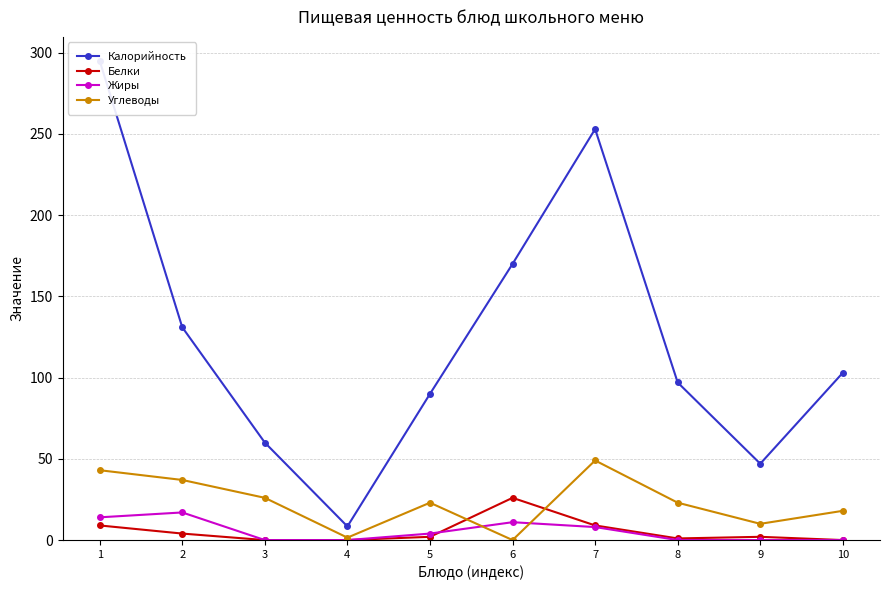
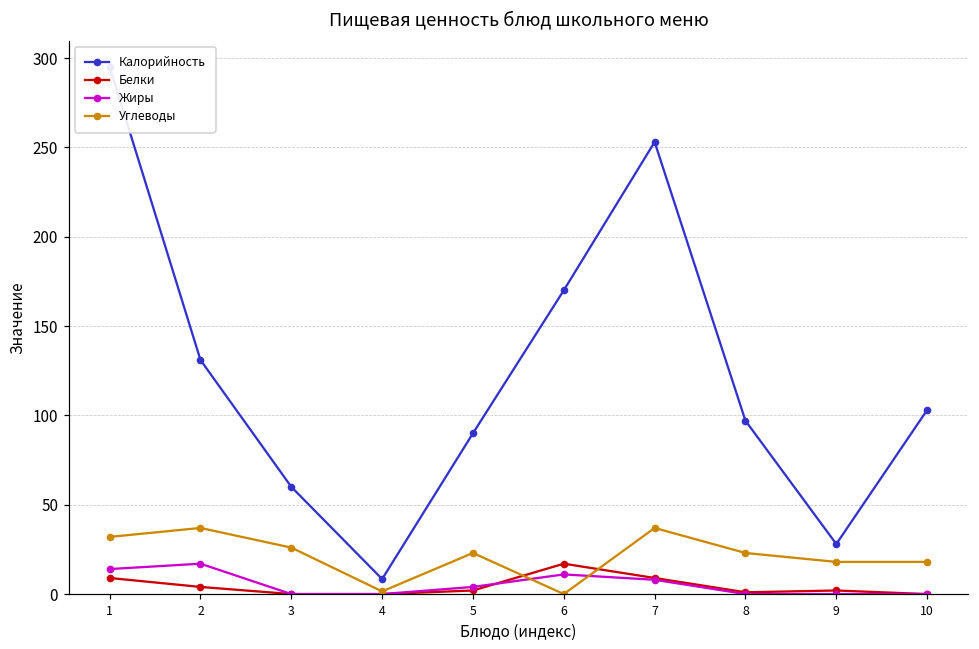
Углеводы, 1: 43 -> 32
Белки, 6: 26 -> 17
Углеводы, 7: 49 -> 37
Калорийность, 9: 47 -> 28
Углеводы, 9: 10 -> 18
